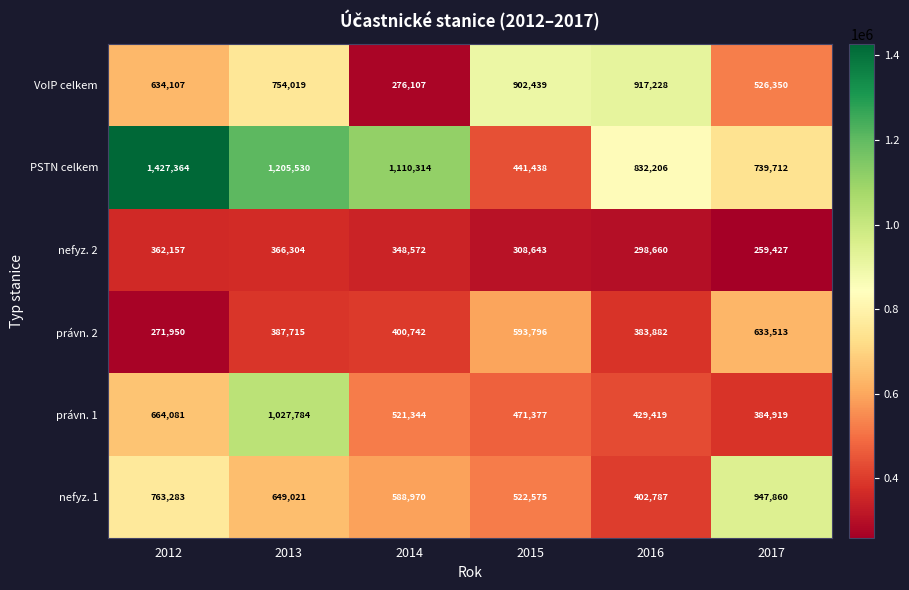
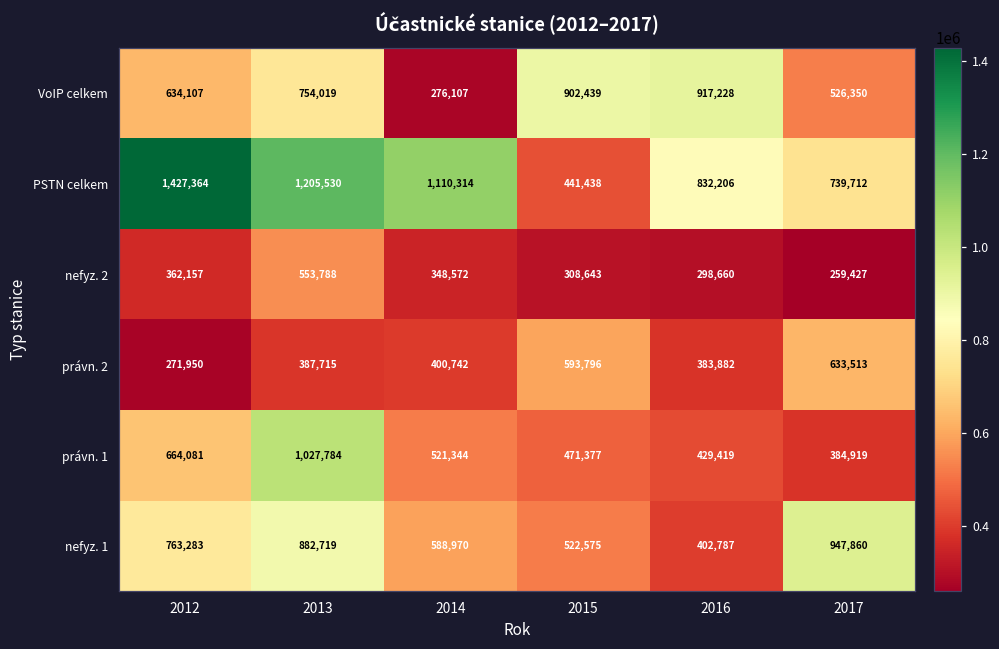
nefyz. 2, 2013: 366,304 -> 553,788
nefyz. 1, 2013: 649,021 -> 882,719
